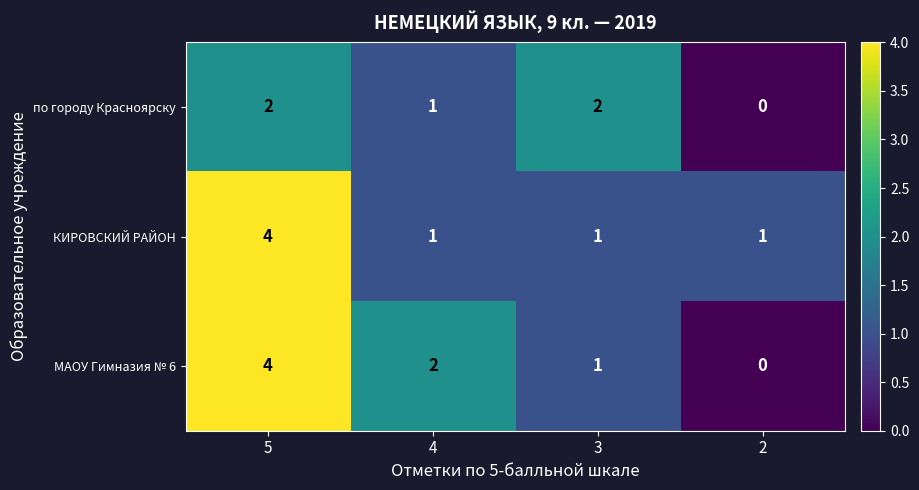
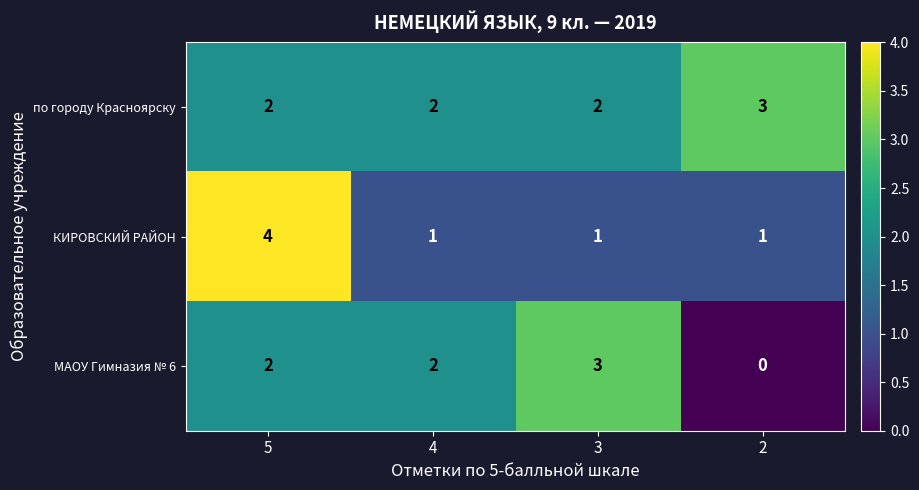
по городу Красноярску, 4: 1 -> 2
по городу Красноярску, 2: 0 -> 3
МАОУ Гимназия № 6, 5: 4 -> 2
МАОУ Гимназия № 6, 3: 1 -> 3
